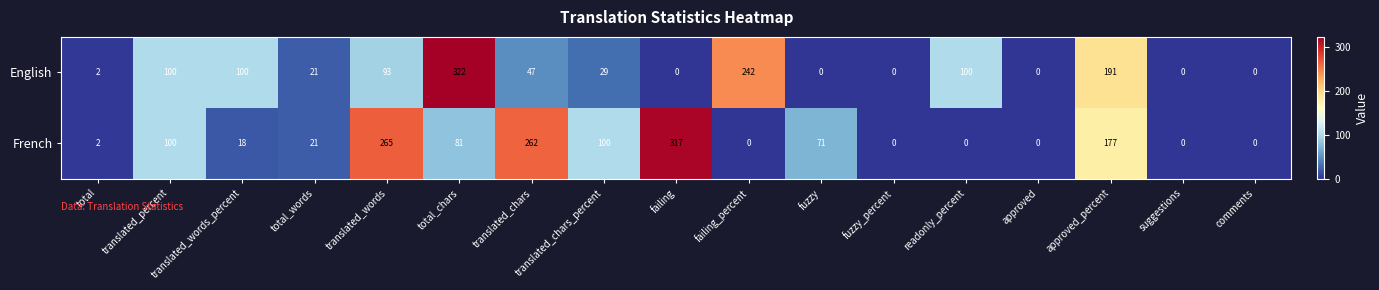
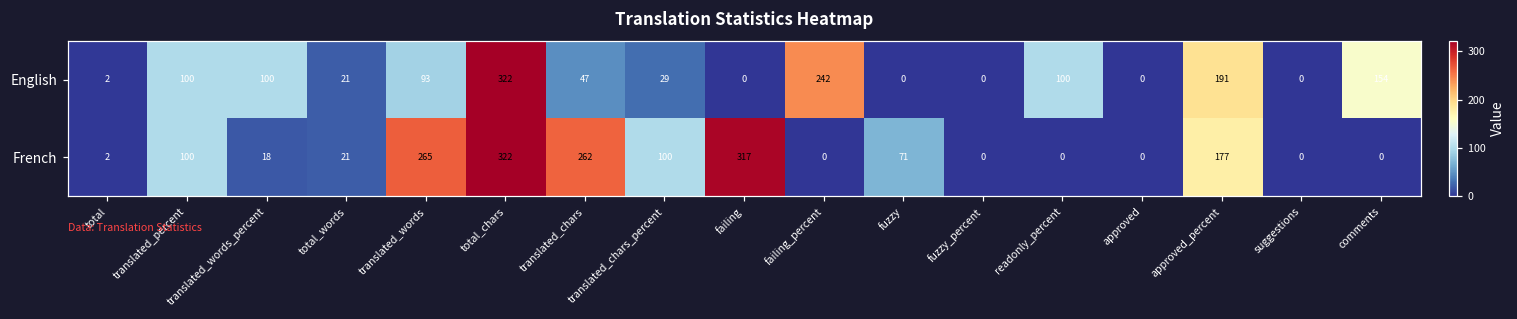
English, comments: 0 -> 154
French, total_chars: 81 -> 322
